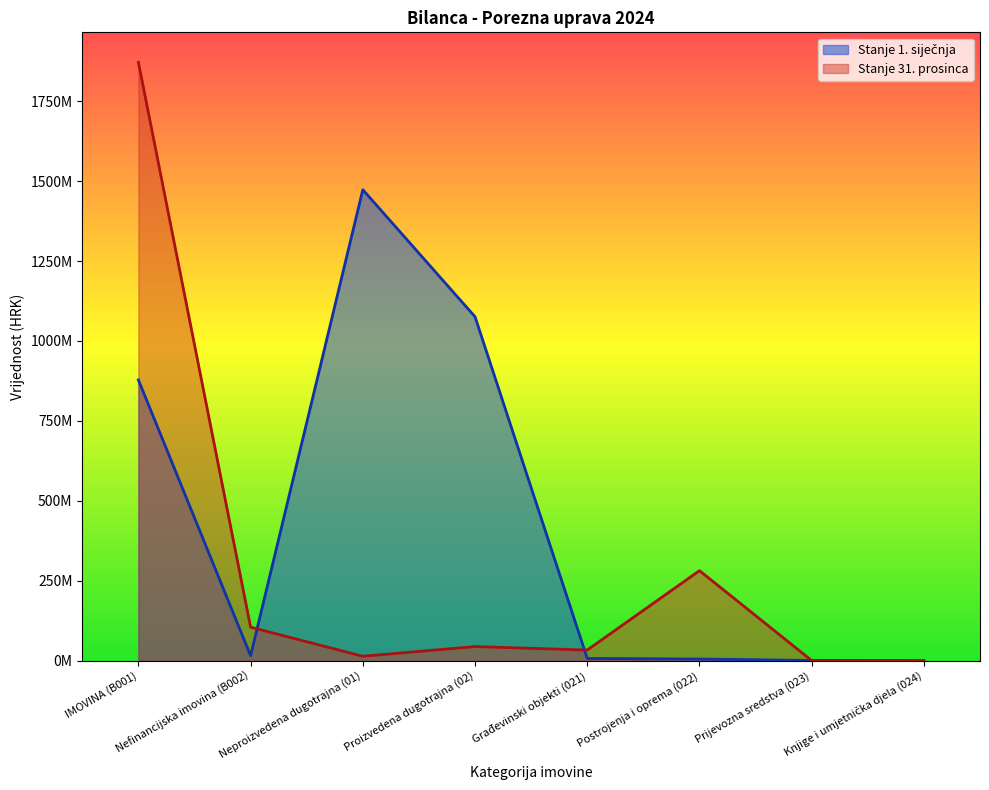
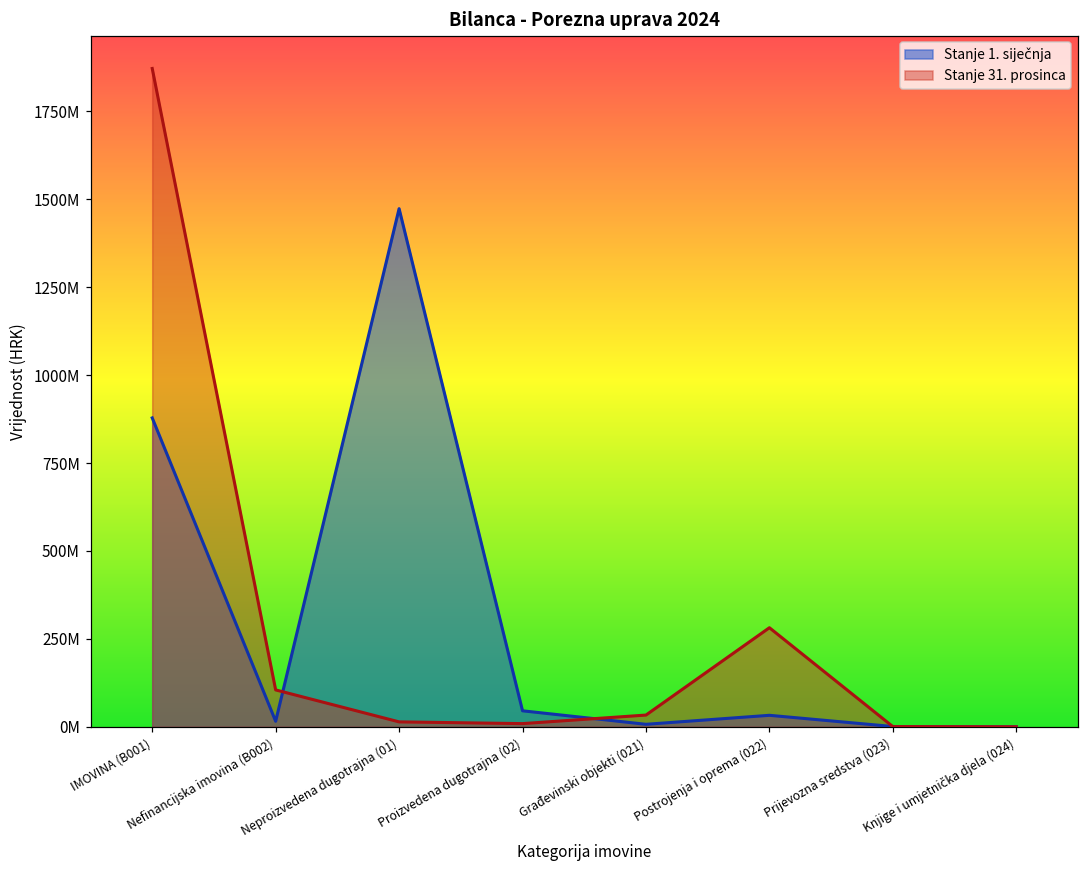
Stanje 1. siječnja, Proizvedena dugotrajna (02): 1080000000 -> 50000000
Stanje 31. prosinca, Proizvedena dugotrajna (02): 40000000 -> 10000000
Stanje 1. siječnja, Postrojenja i oprema (022): 10000000 -> 30000000
